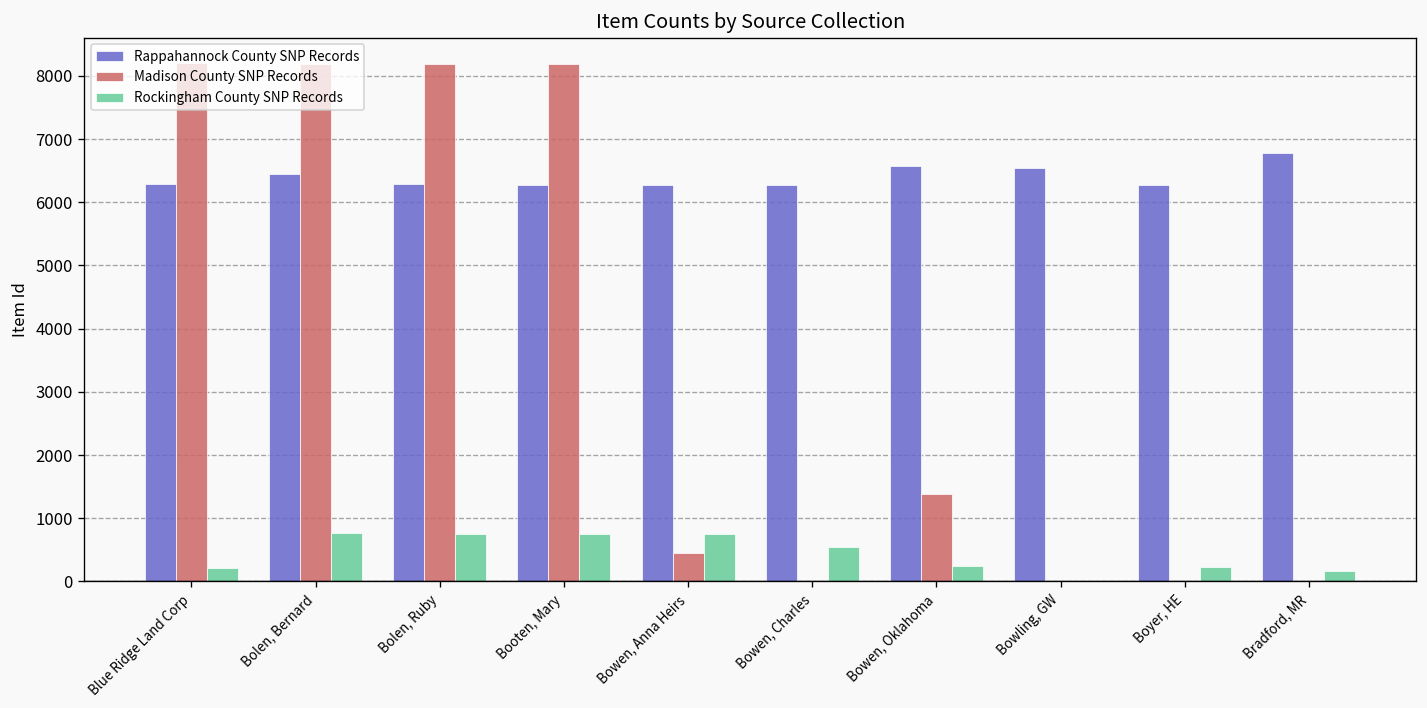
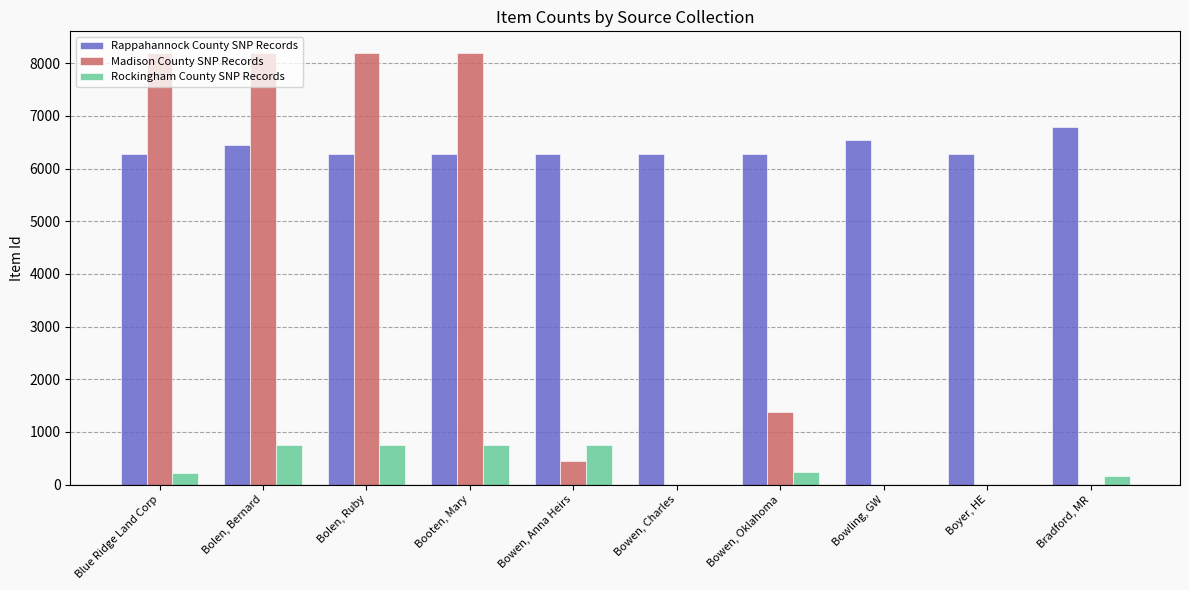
Rockingham County SNP Records, Bowen, Charles: 500 -> 0
Rappahannock County SNP Records, Bowen, Oklahoma: 6600 -> 6300
Rockingham County SNP Records, Boyer, HE: 200 -> 0
